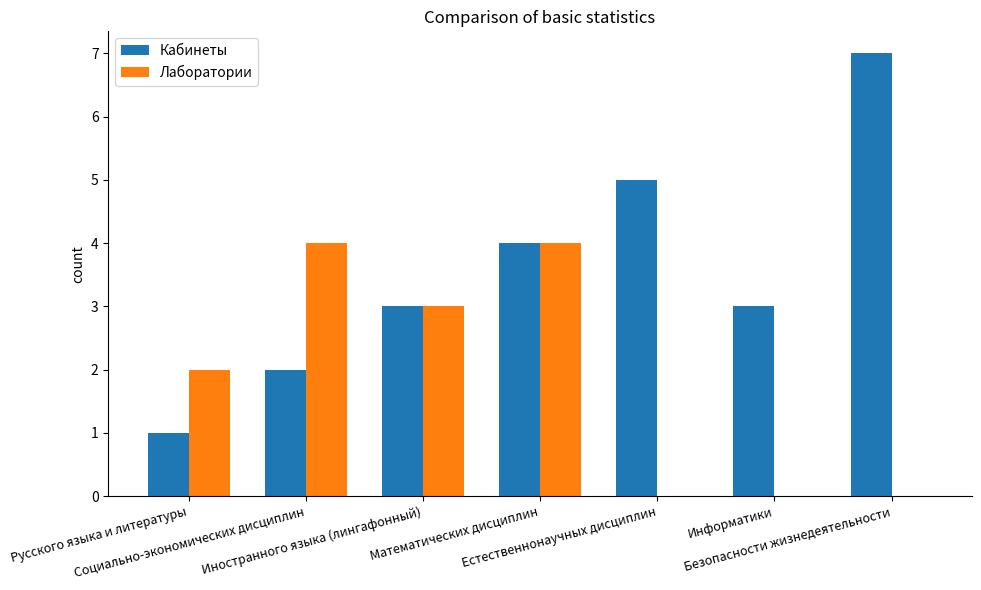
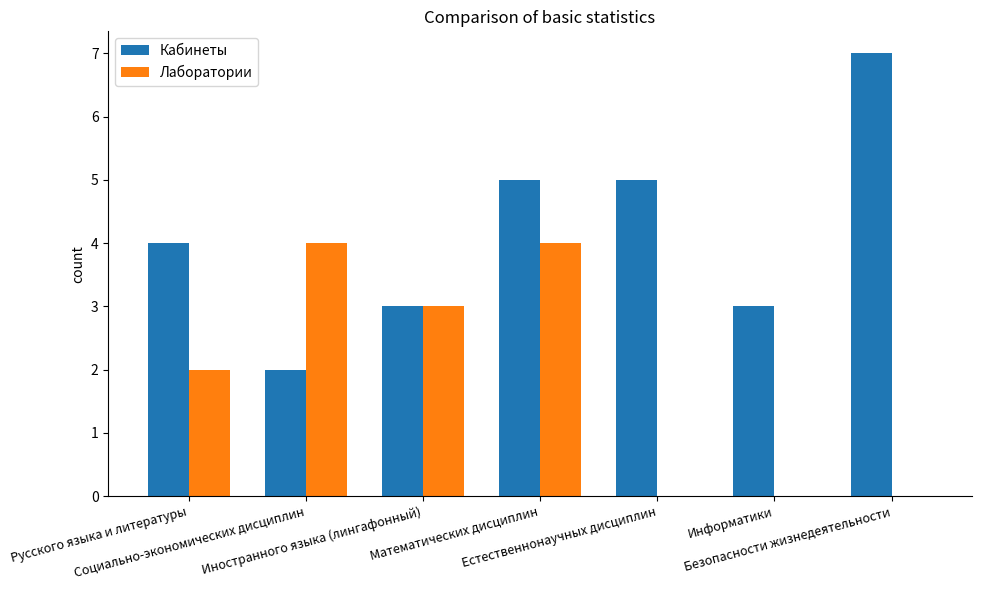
Кабинеты, Русского языка и литературы: 1 -> 4
Кабинеты, Математических дисциплин: 4 -> 5
